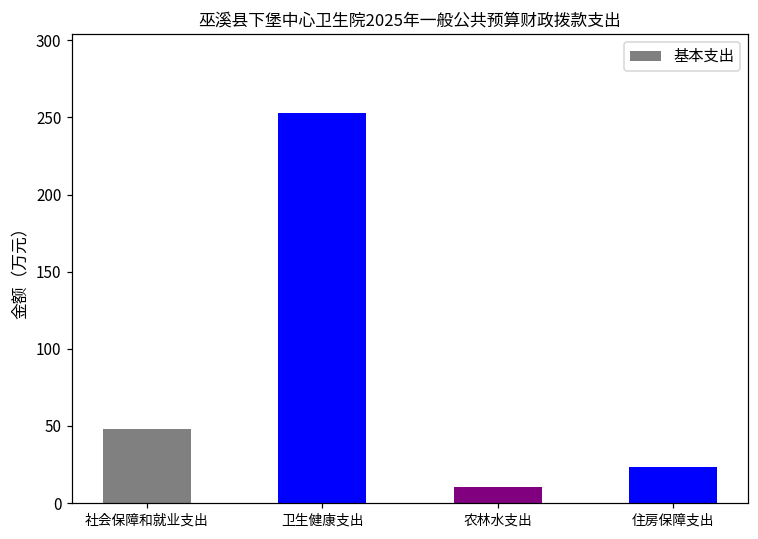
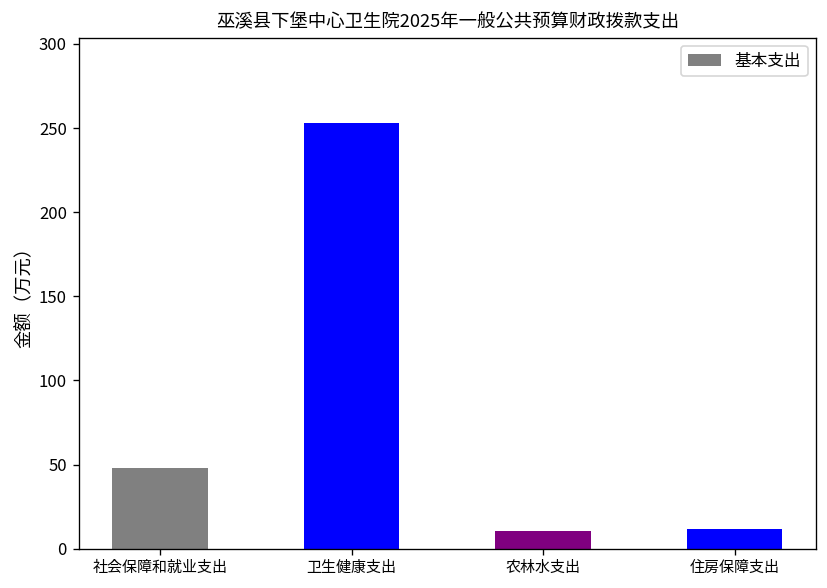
住房保障支出: 23 -> 12
